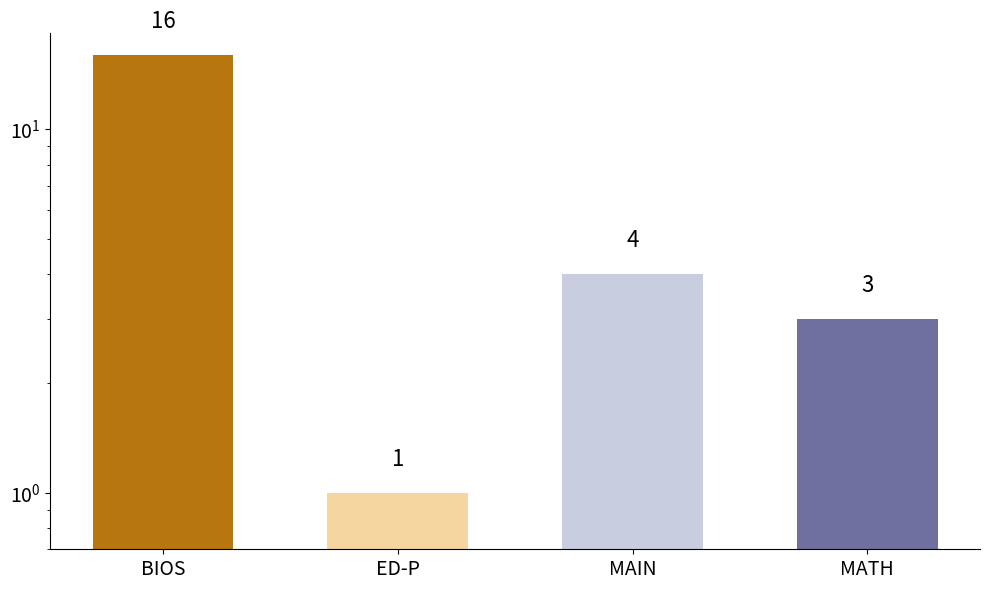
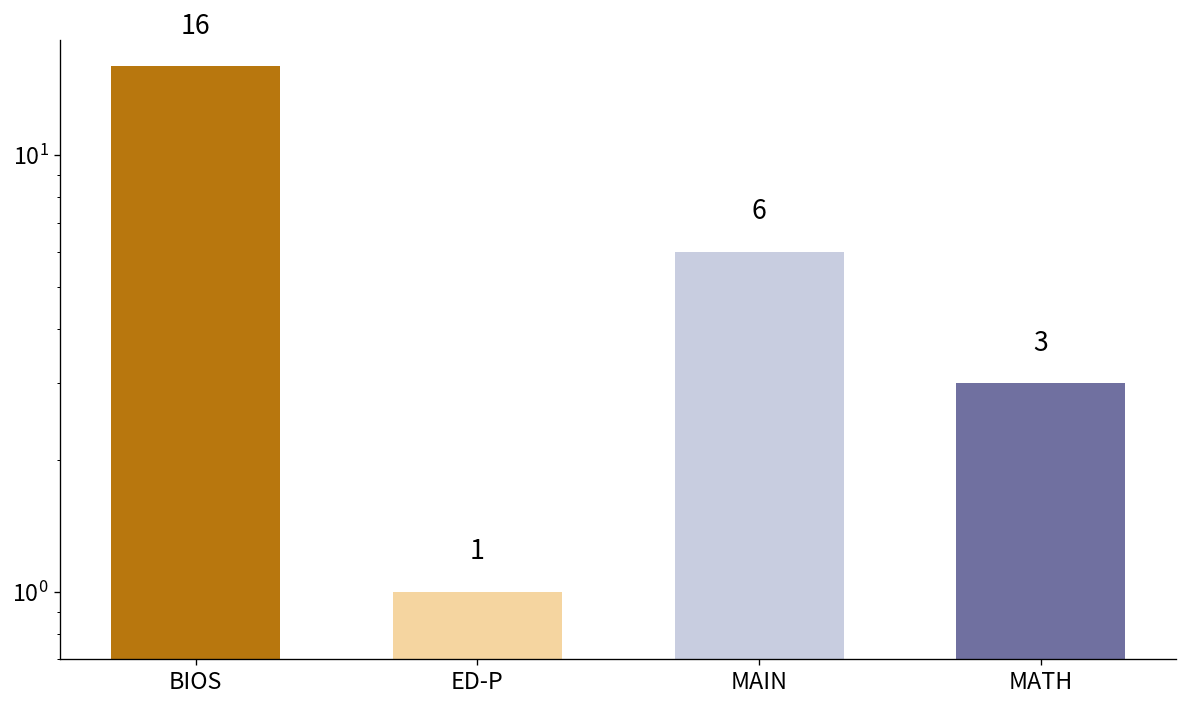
MAIN: 4 -> 6
